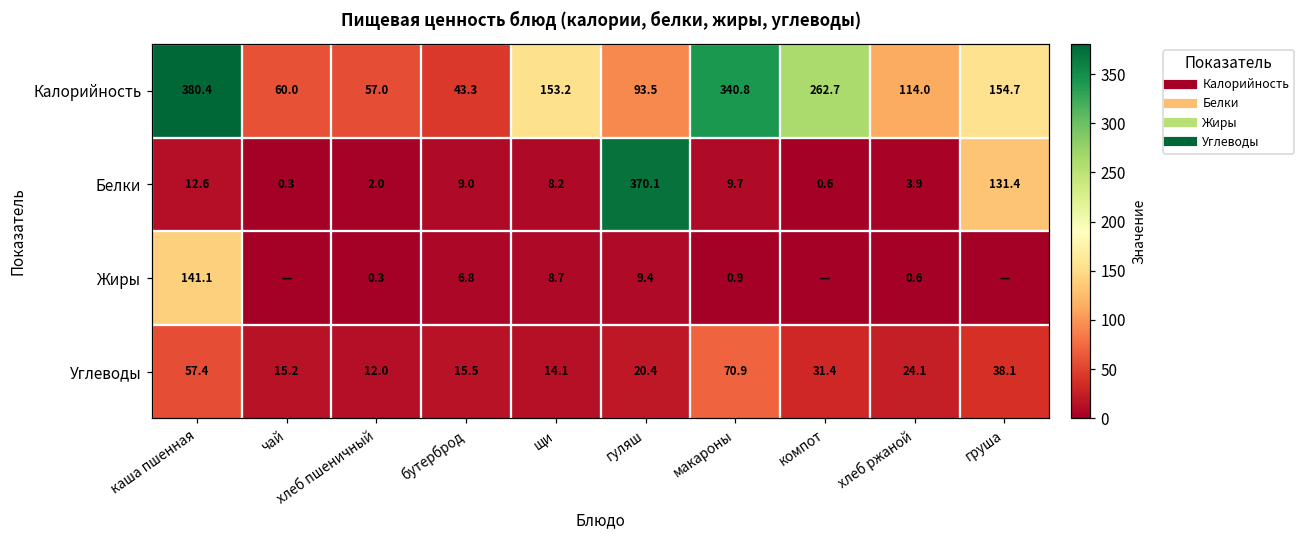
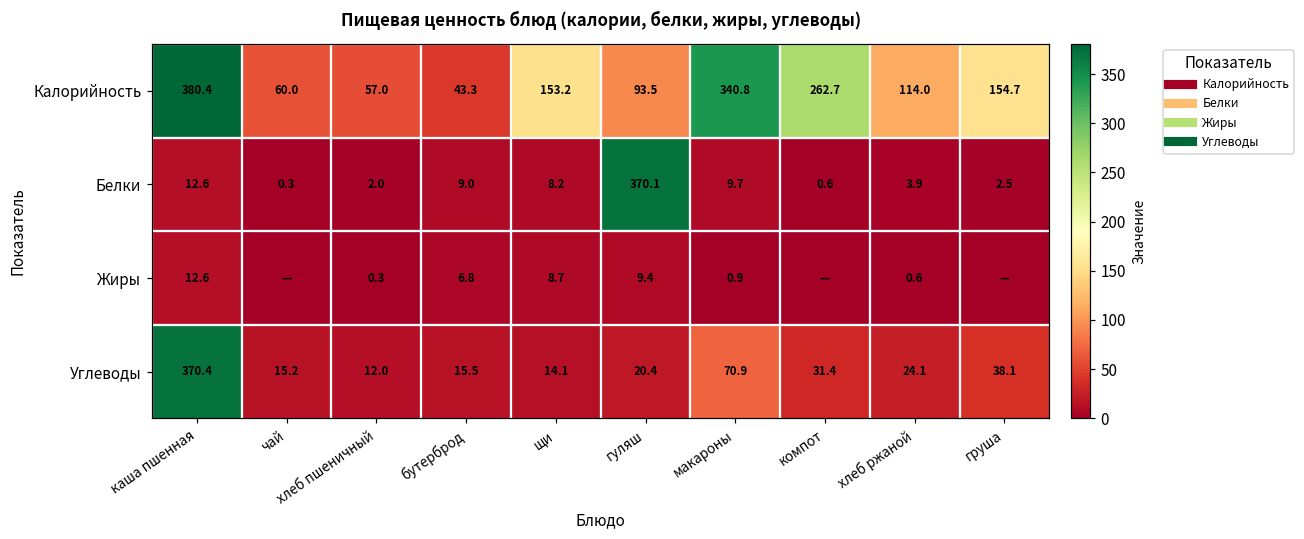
Белки, груша: 131.4 -> 2.5
Жиры, каша пшенная: 141.1 -> 12.6
Углеводы, каша пшенная: 57.4 -> 370.4
